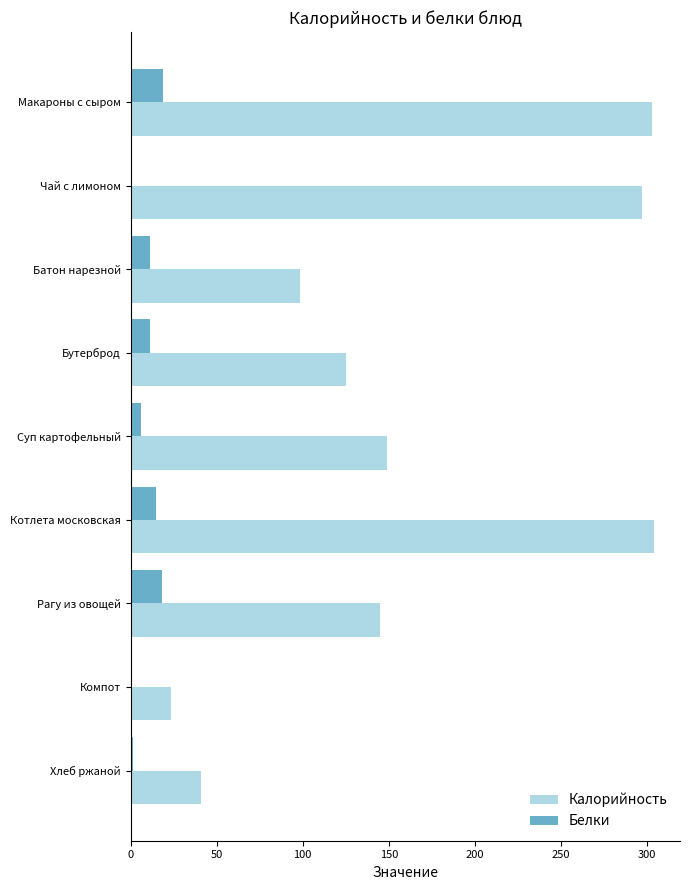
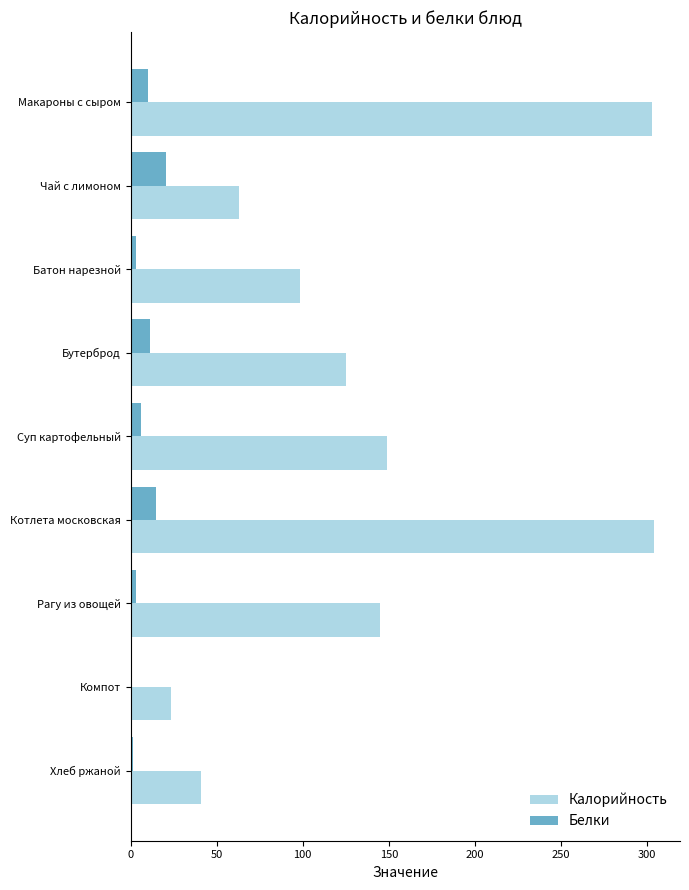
Белки, Макароны с сыром: 19 -> 10
Белки, Чай с лимоном: 0 -> 21
Калорийность, Чай с лимоном: 297 -> 63
Белки, Батон нарезной: 11 -> 3
Белки, Рагу из овощей: 18 -> 3
